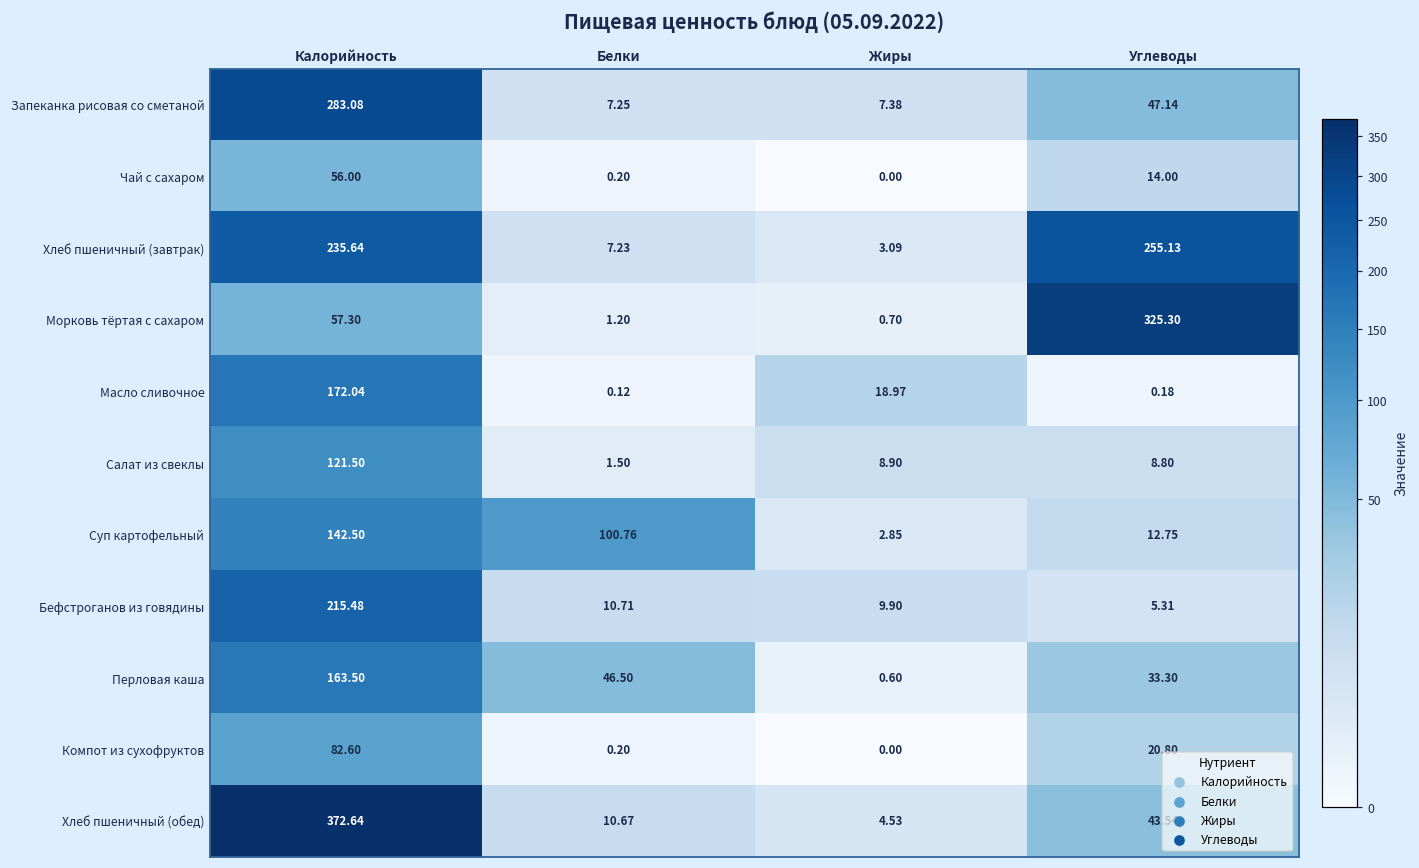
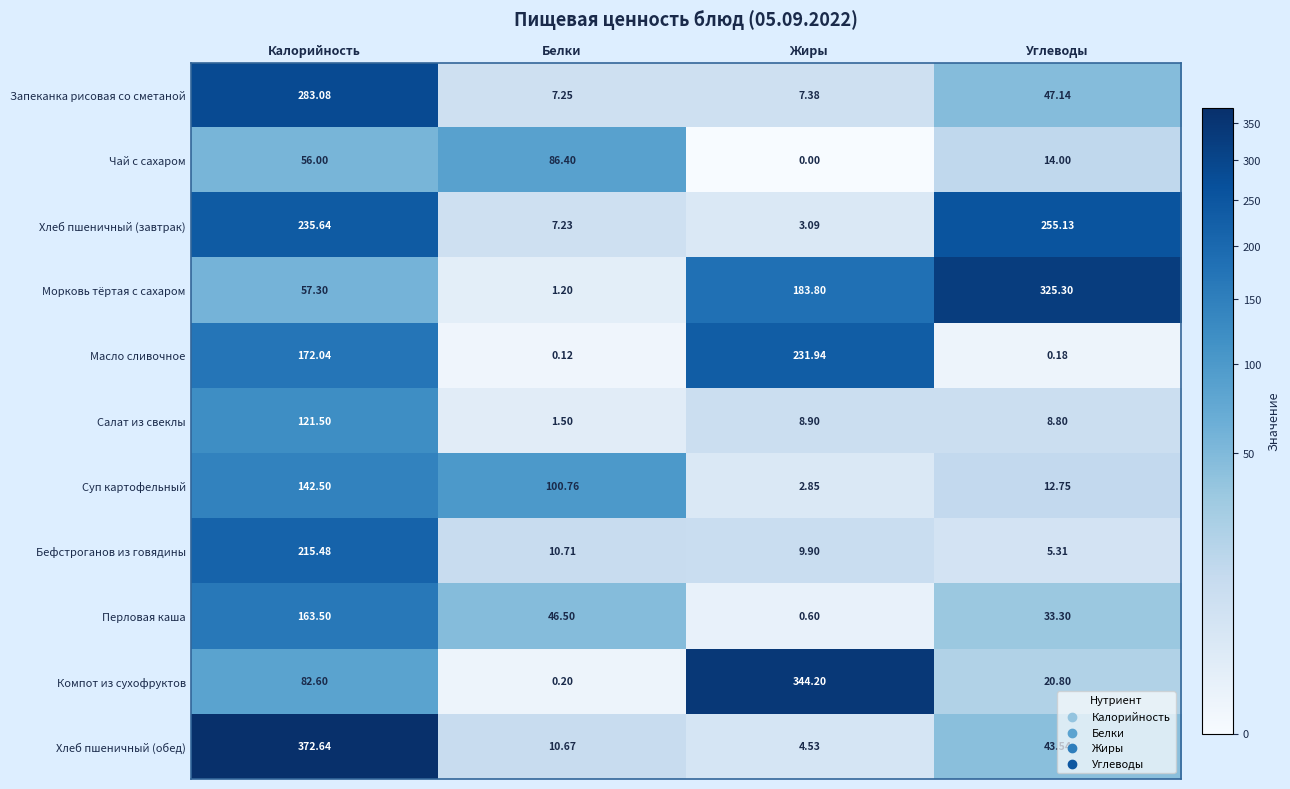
Чай с сахаром, Белки: 0.20 -> 86.40
Морковь тёртая с сахаром, Жиры: 0.70 -> 183.80
Масло сливочное, Жиры: 18.97 -> 231.94
Компот из сухофруктов, Жиры: 0.00 -> 344.20
